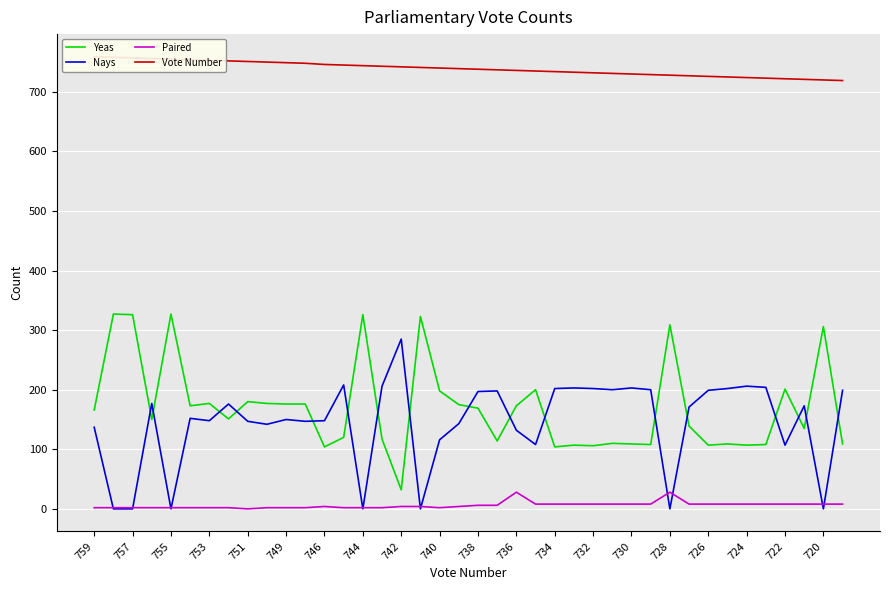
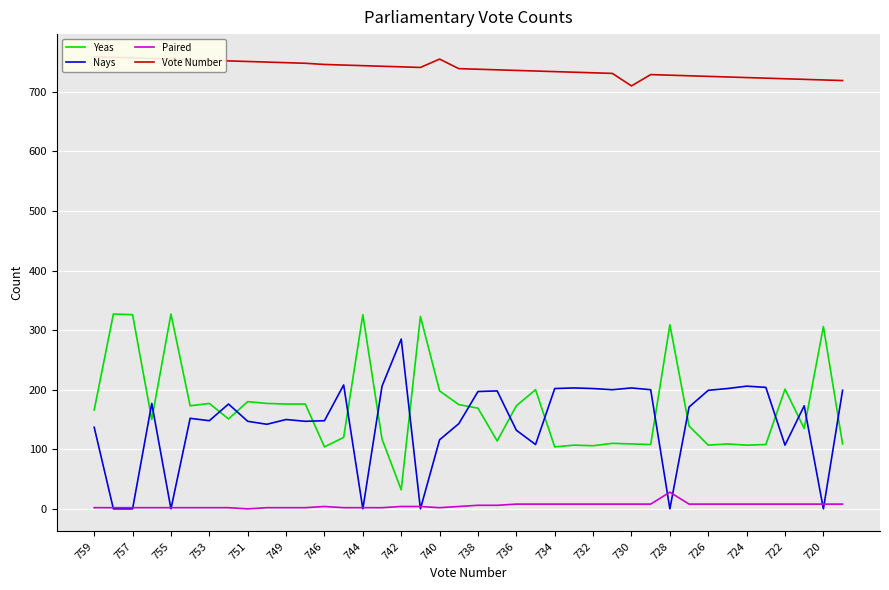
Vote Number, 740: 740 -> 760
Paired, 736: 30 -> 10
Vote Number, 730: 730 -> 710
